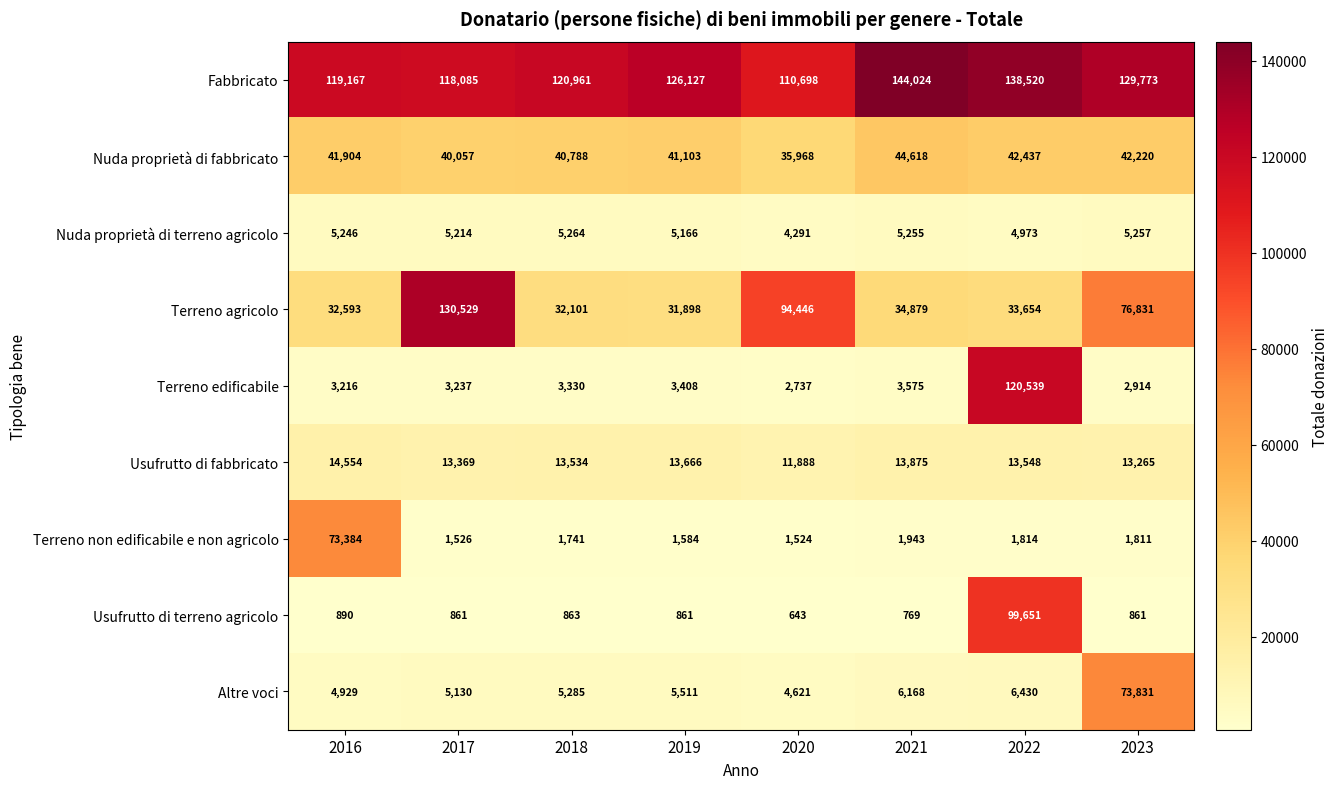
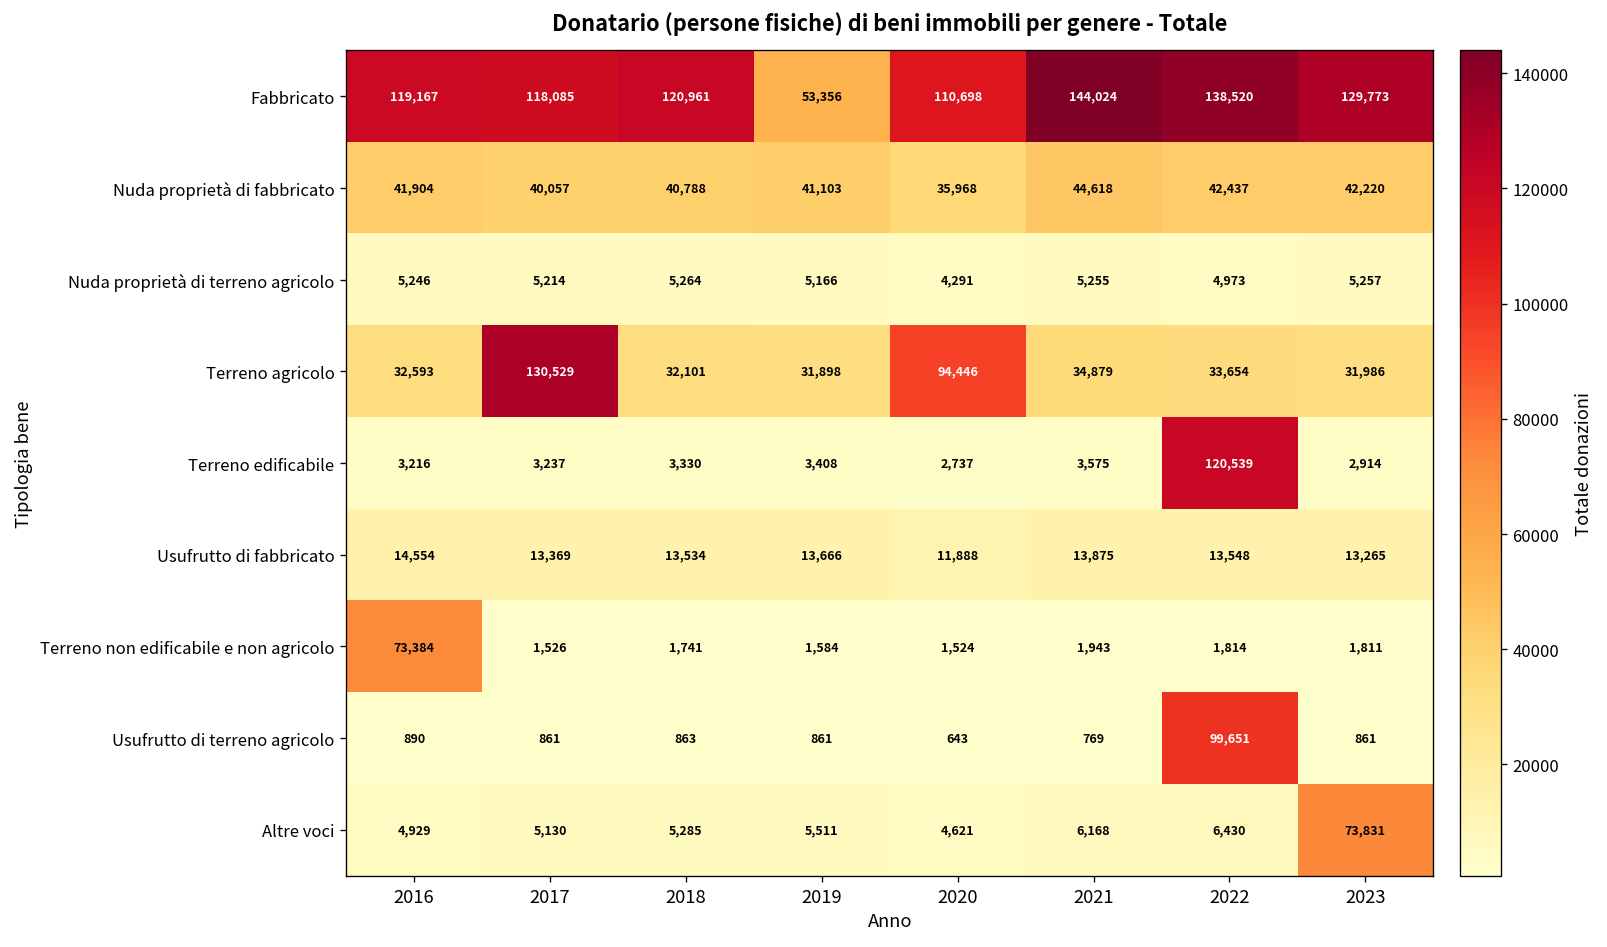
Fabbricato, 2019: 126,127 -> 53,356
Terreno agricolo, 2023: 76,831 -> 31,986
